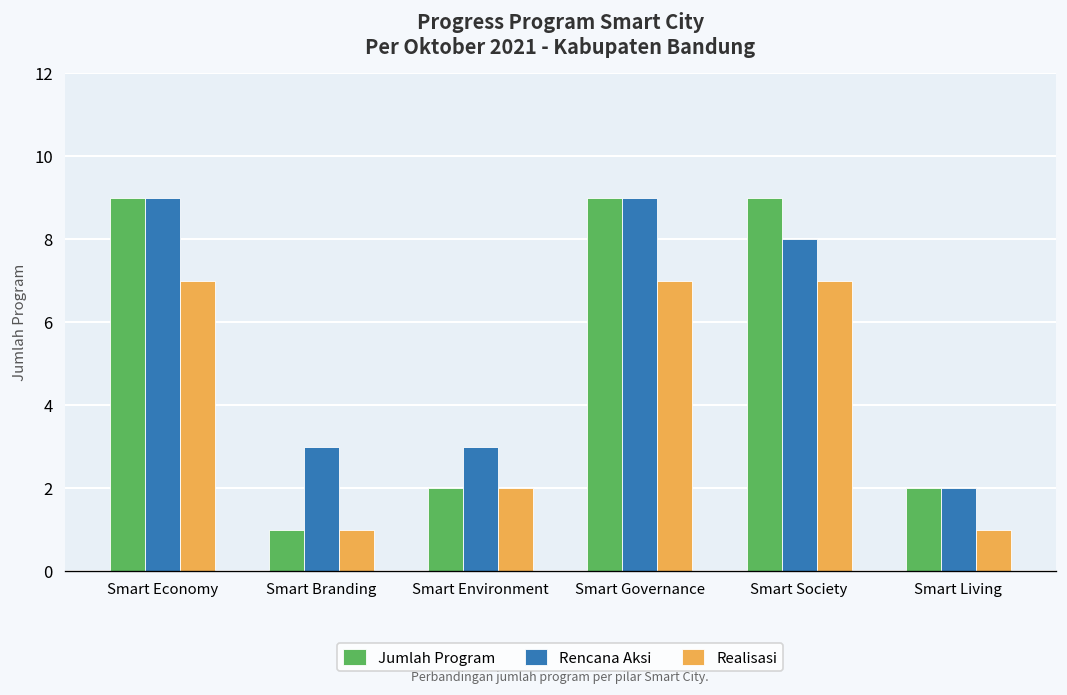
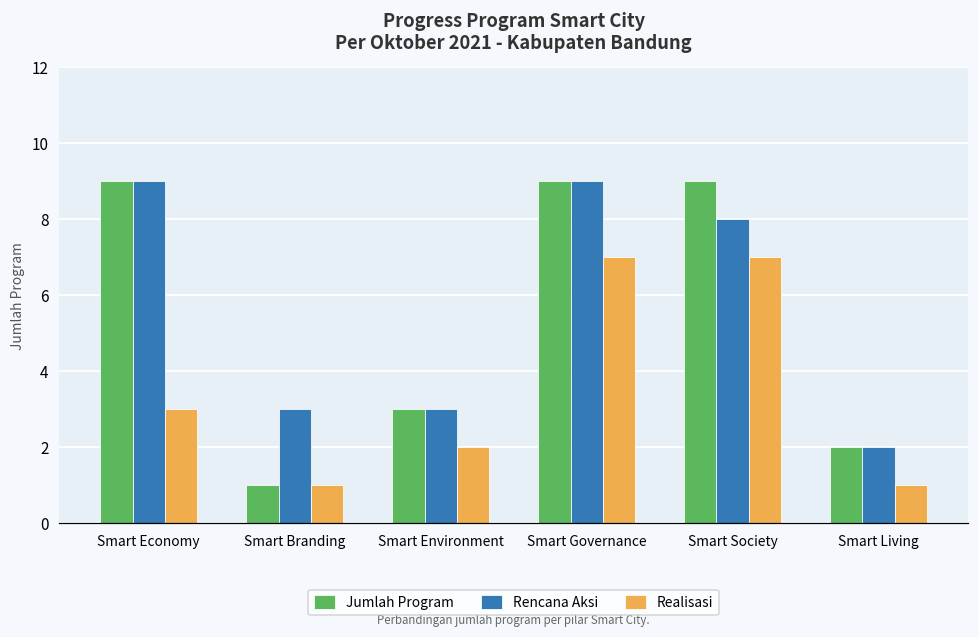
Realisasi, Smart Economy: 7 -> 3
Jumlah Program, Smart Environment: 2 -> 3
